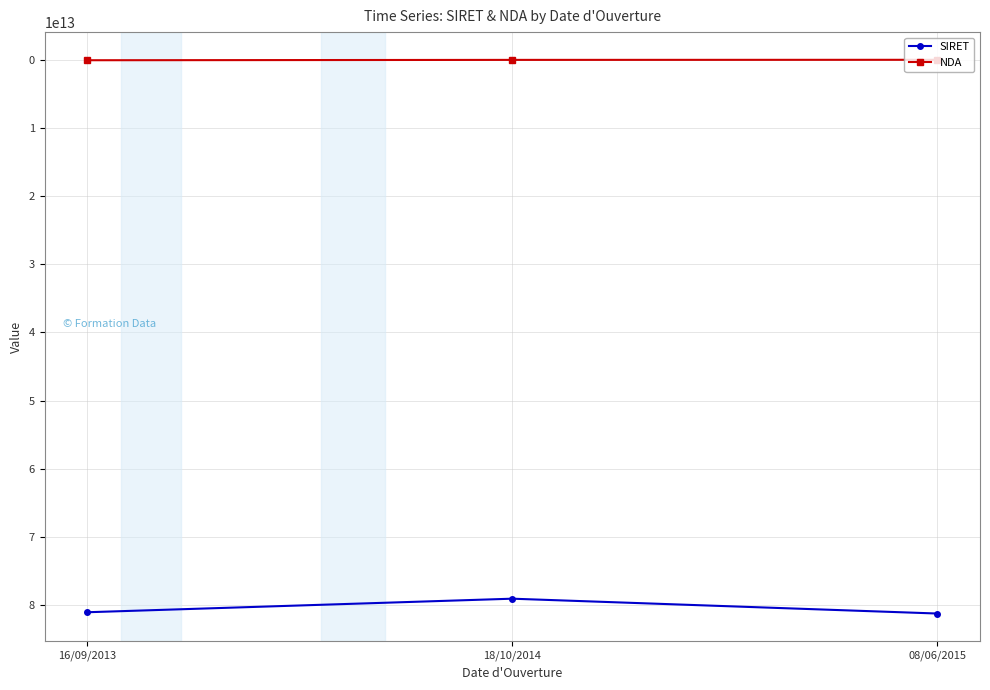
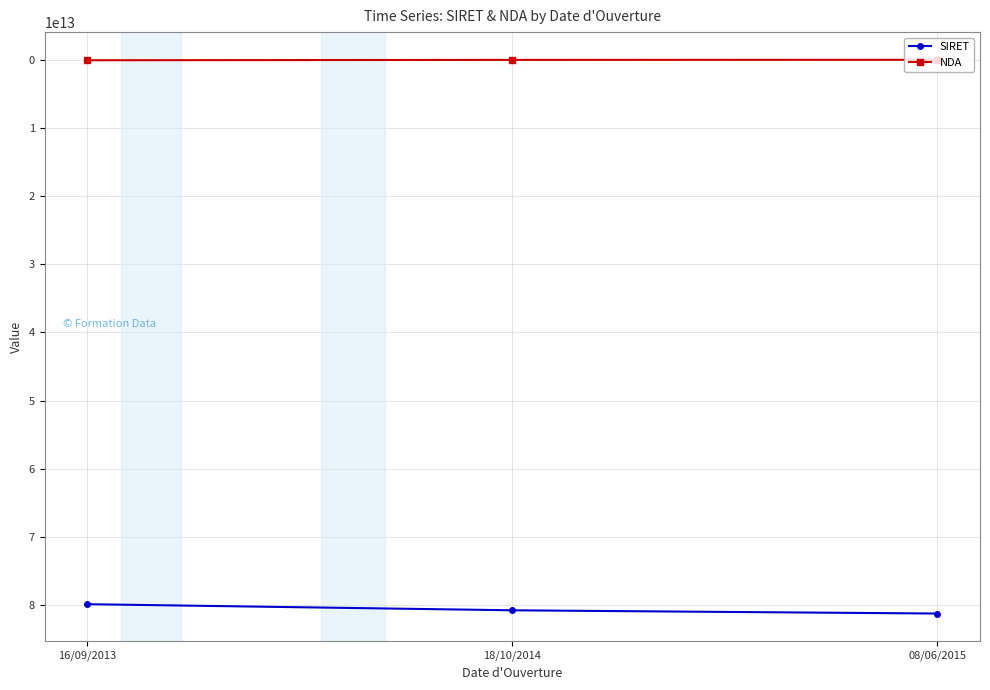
SIRET, 16/09/2013: 81000000000000 -> 80000000000000
SIRET, 18/10/2014: 79000000000000 -> 81000000000000
